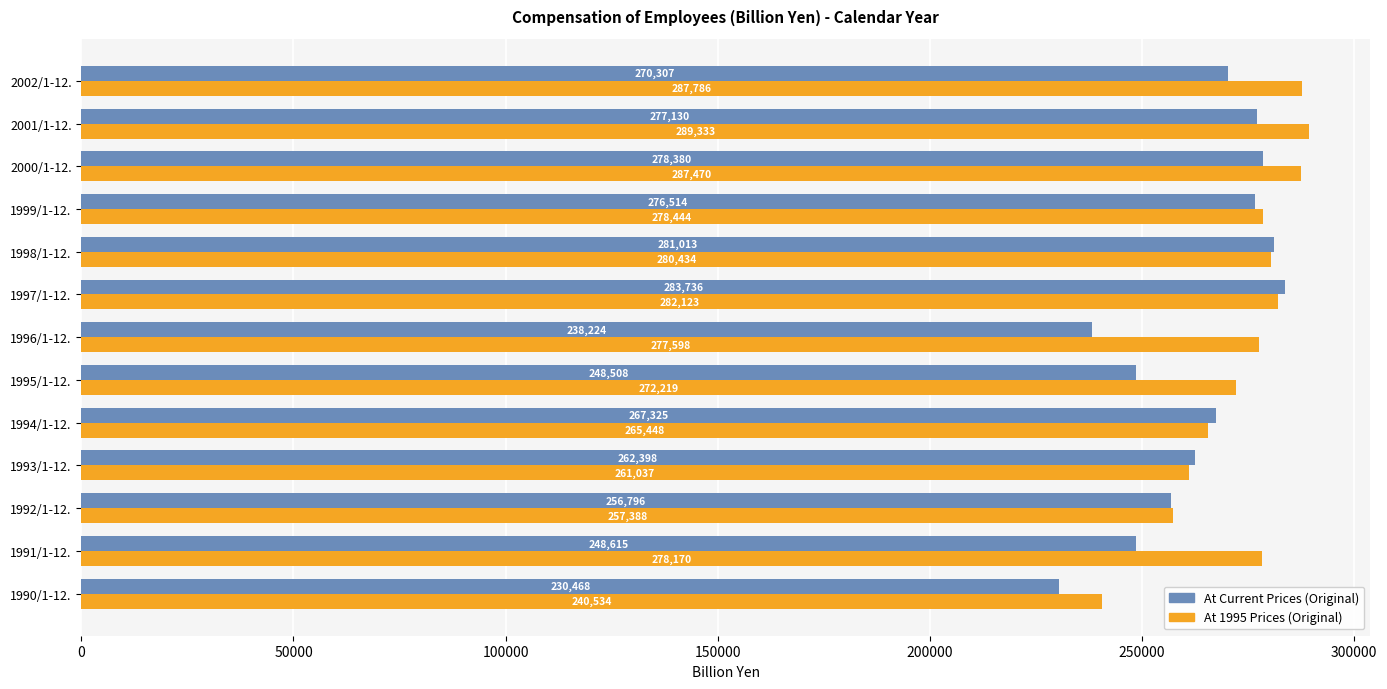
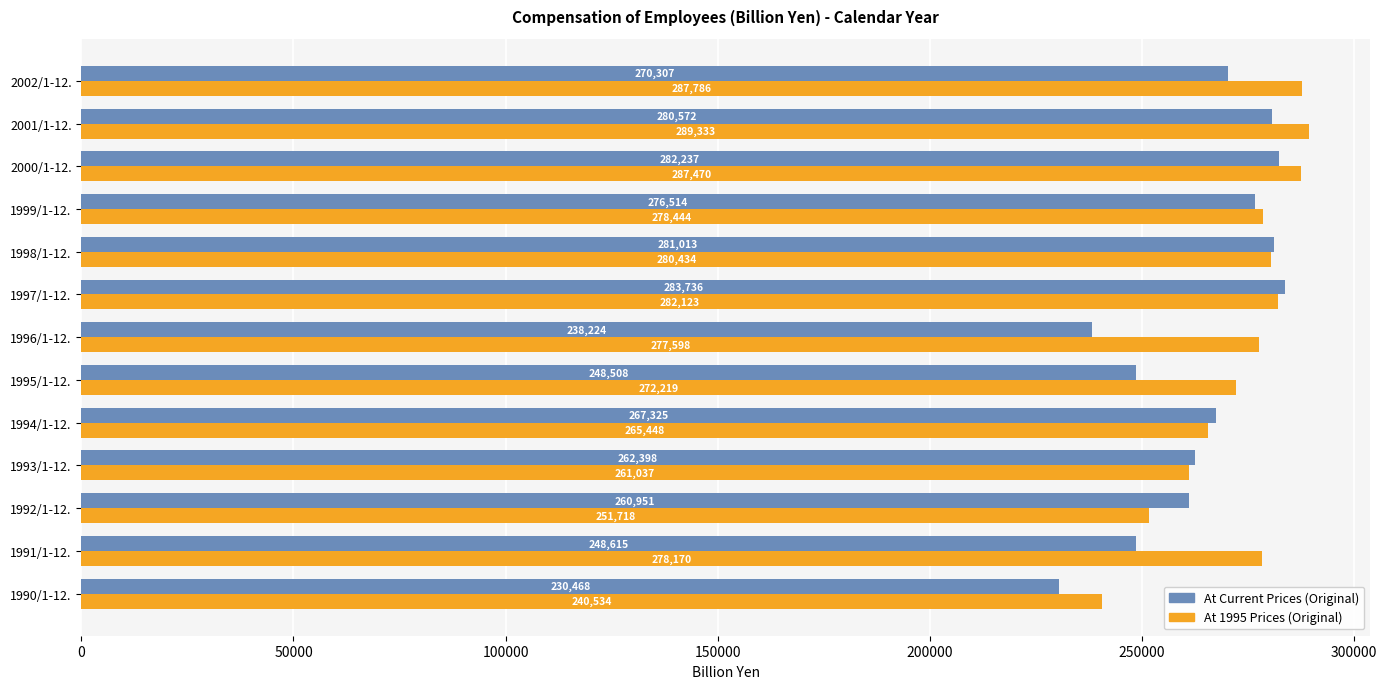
At Current Prices (Original), 2001/1-12.: 277,130 -> 280,572
At Current Prices (Original), 2000/1-12.: 278,380 -> 282,237
At Current Prices (Original), 1992/1-12.: 256,796 -> 260,951
At 1995 Prices (Original), 1992/1-12.: 257,388 -> 251,718
